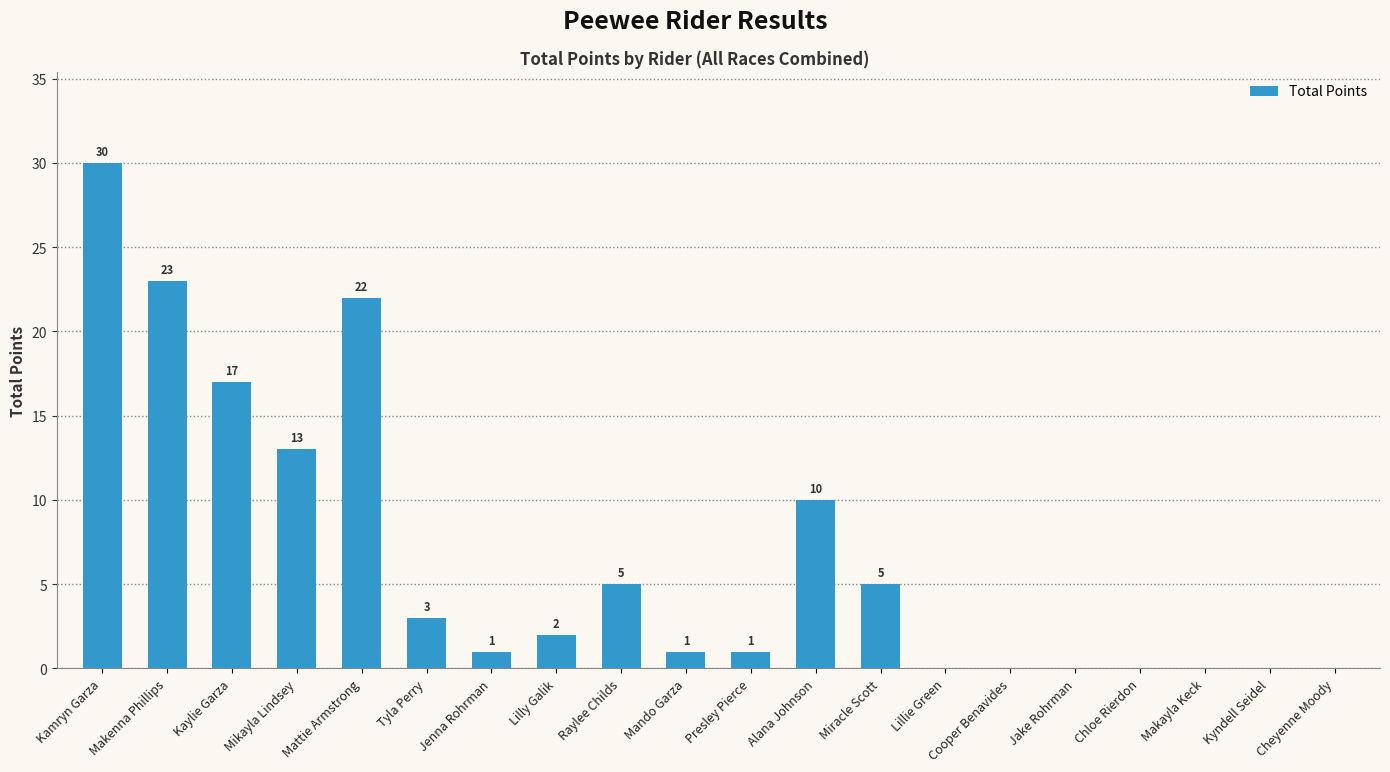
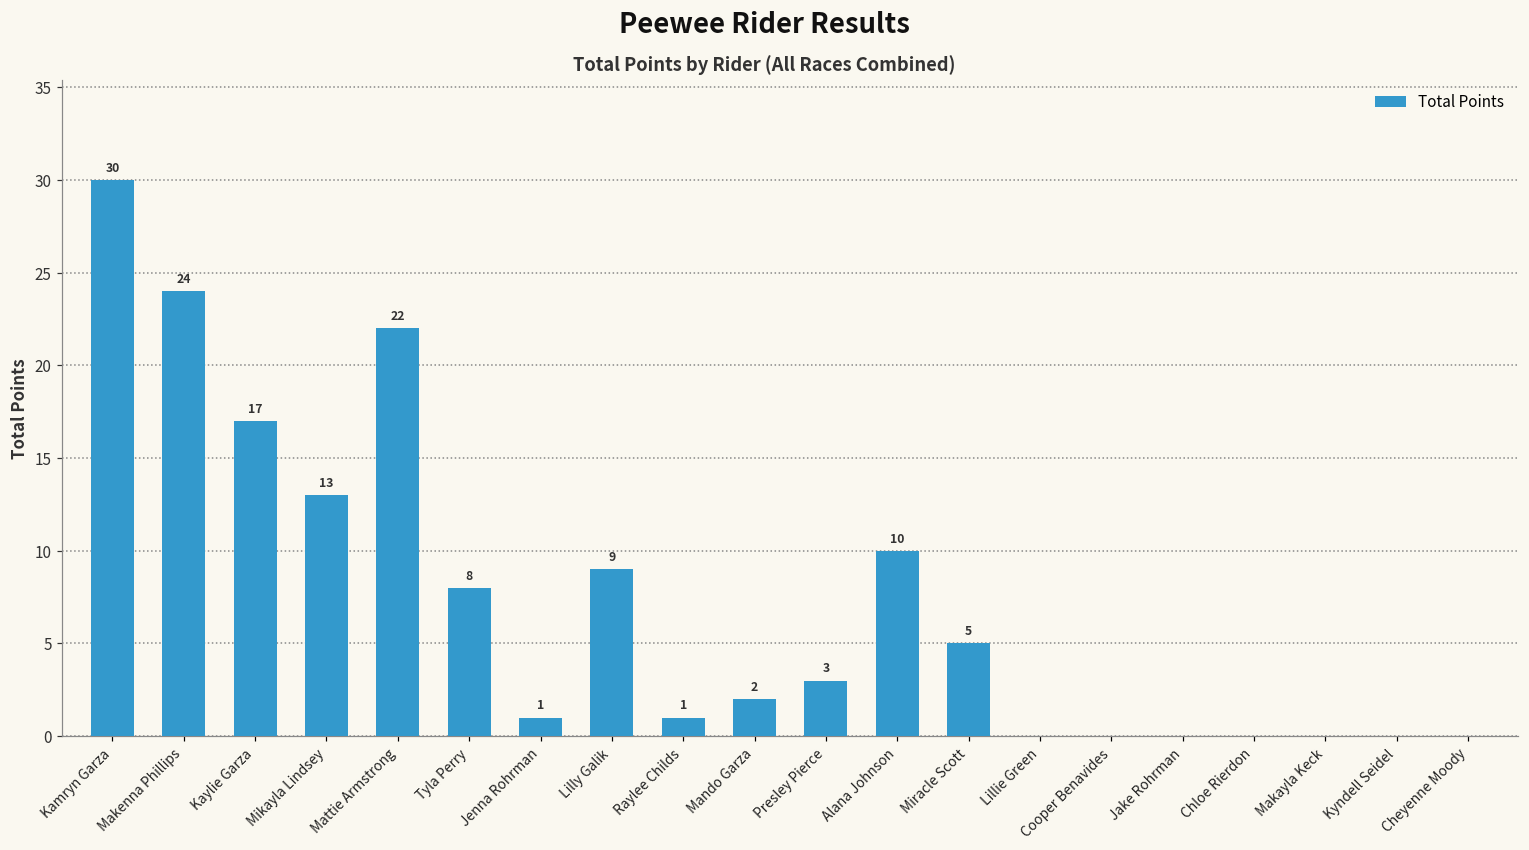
Makenna Phillips: 23 -> 24
Tyla Perry: 3 -> 8
Lilly Galik: 2 -> 9
Raylee Childs: 5 -> 1
Mando Garza: 1 -> 2
Presley Pierce: 1 -> 3
